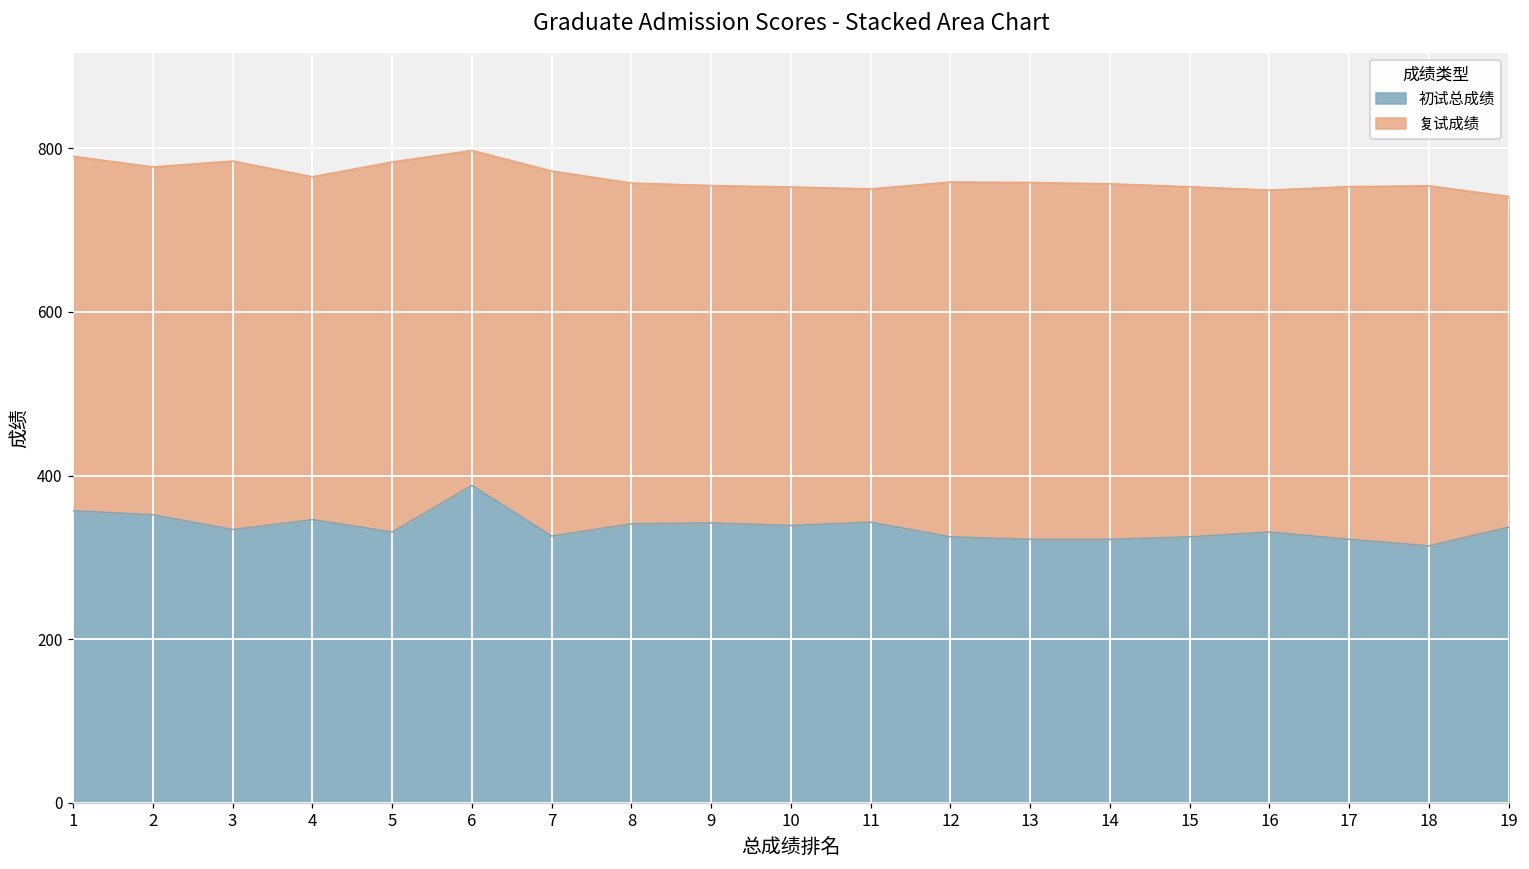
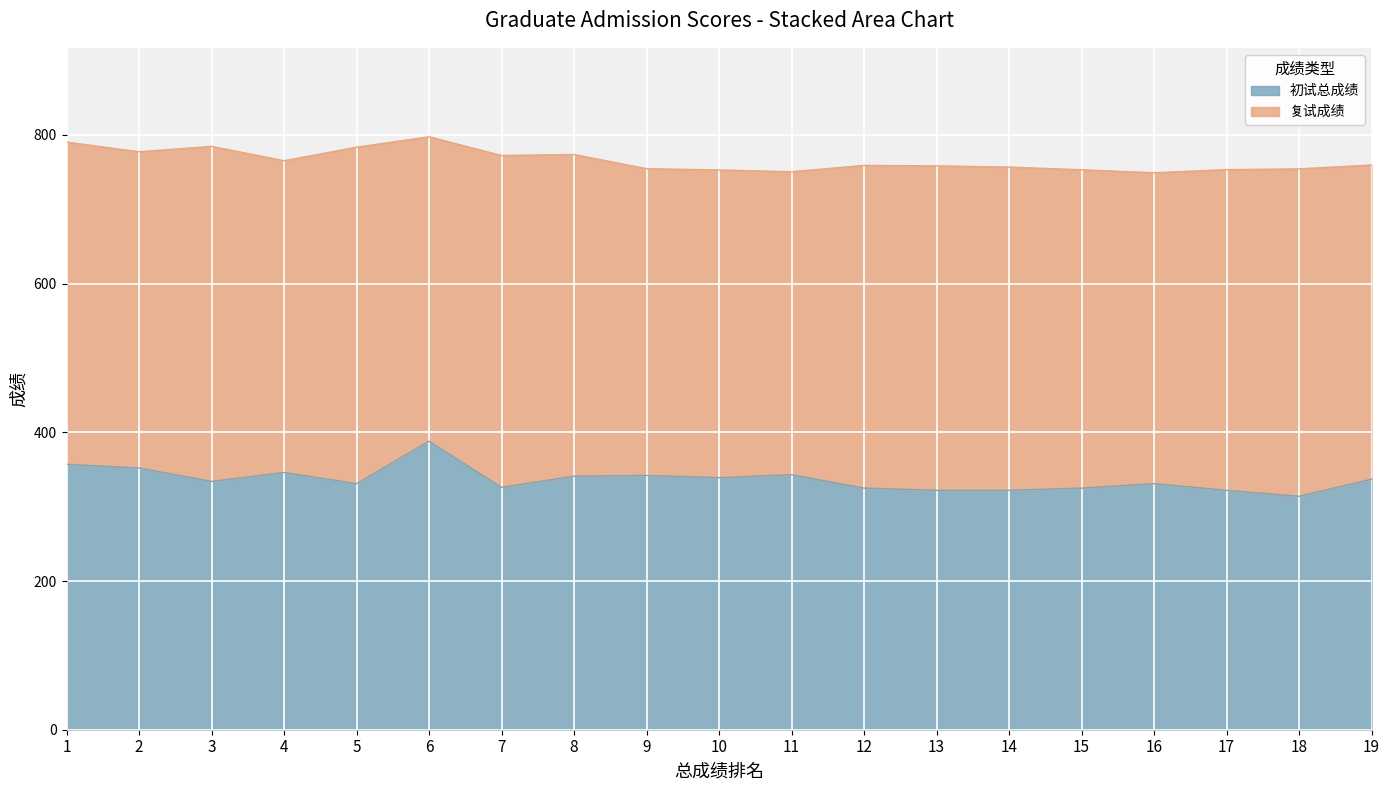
复试成绩, 8: 420 -> 430
复试成绩, 19: 400 -> 420
